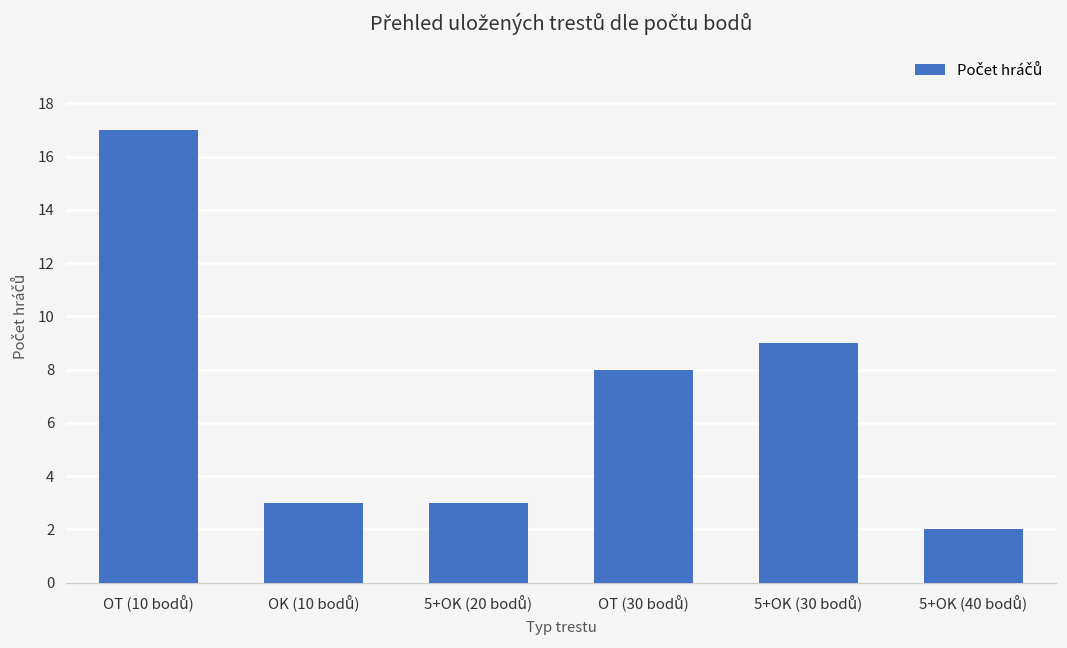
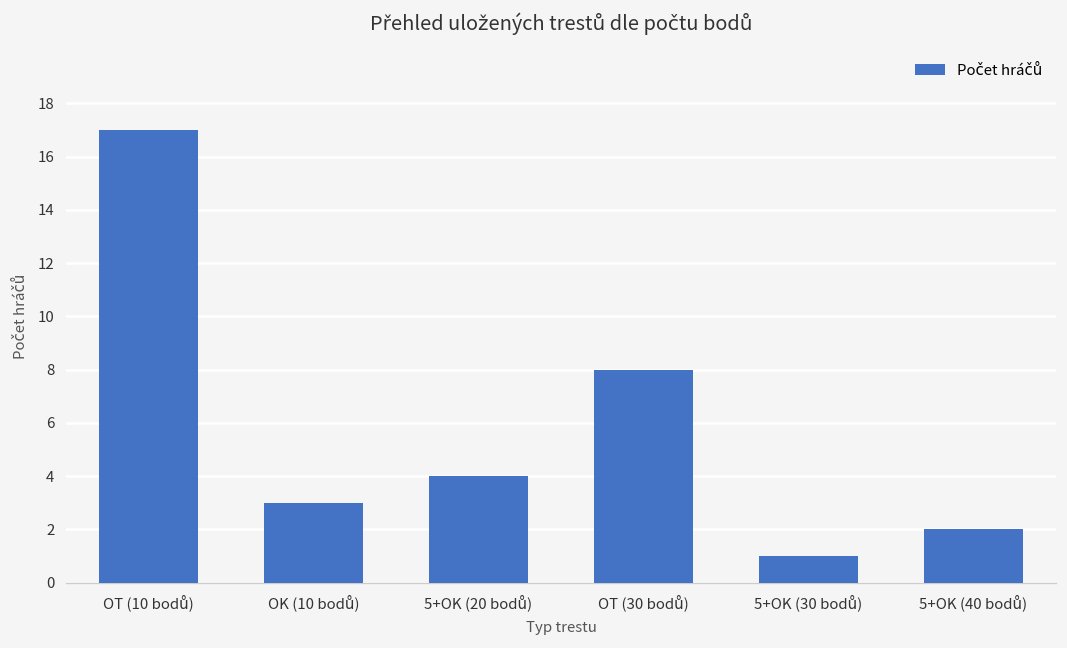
5+OK (20 bodů): 3 -> 4
5+OK (30 bodů): 9 -> 1
